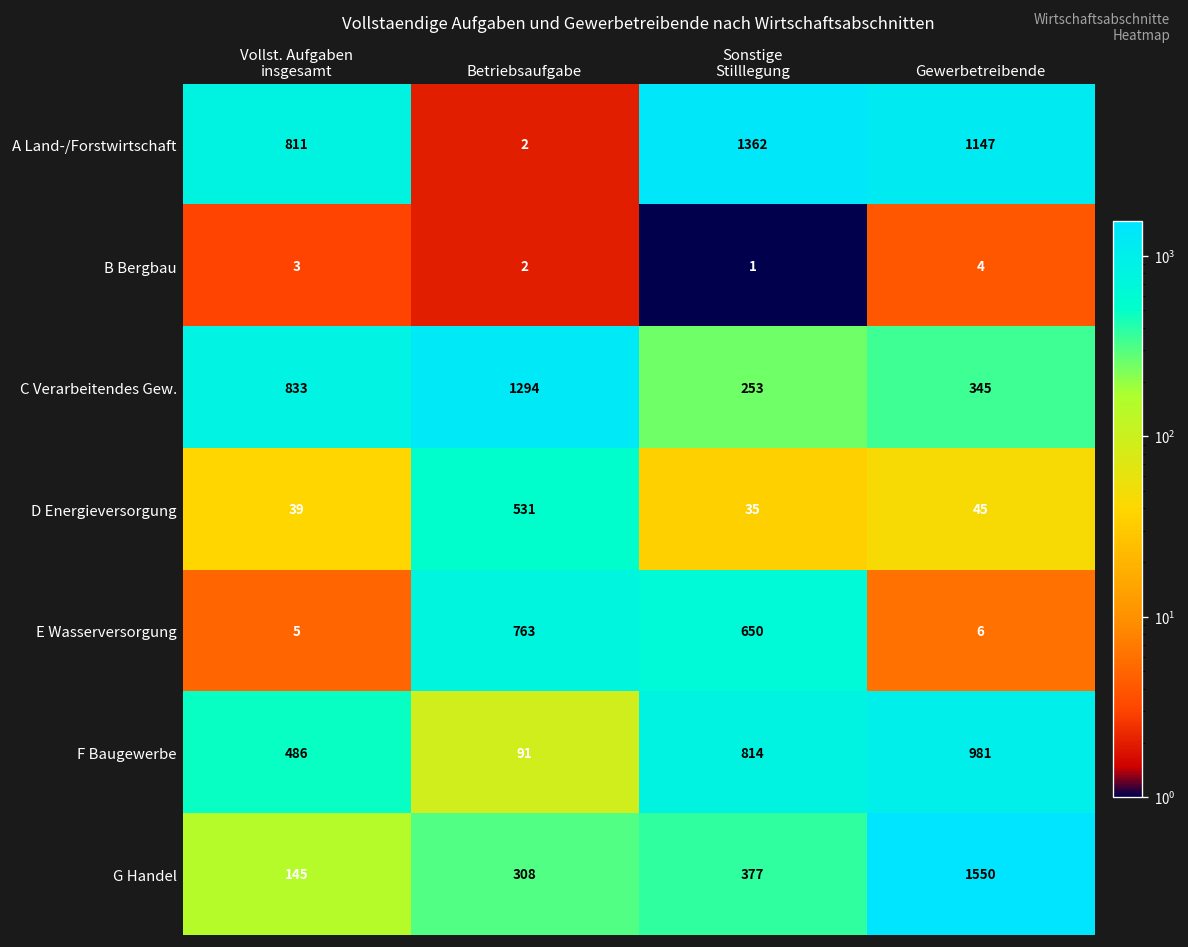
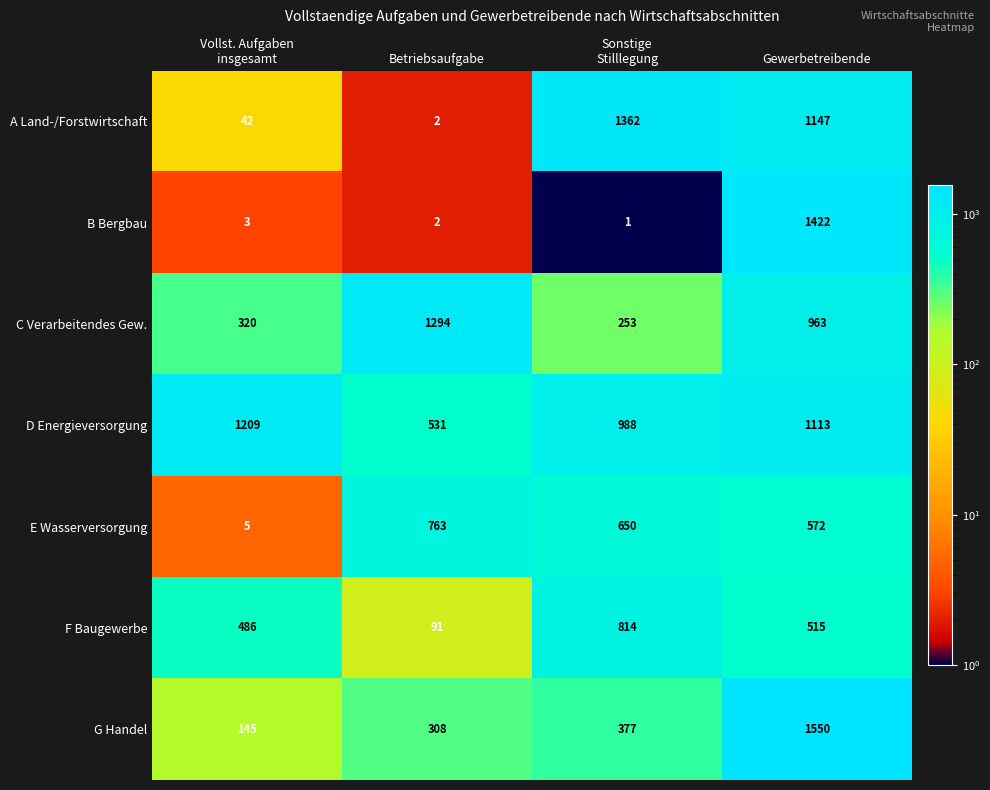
A Land-/Forstwirtschaft, Vollst. Aufgaben insgesamt: 811 -> 42
B Bergbau, Gewerbetreibende: 4 -> 1422
C Verarbeitendes Gew., Vollst. Aufgaben insgesamt: 833 -> 320
C Verarbeitendes Gew., Gewerbetreibende: 345 -> 963
D Energieversorgung, Vollst. Aufgaben insgesamt: 39 -> 1209
D Energieversorgung, Sonstige Stilllegung: 35 -> 988
D Energieversorgung, Gewerbetreibende: 45 -> 1113
E Wasserversorgung, Gewerbetreibende: 6 -> 572
F Baugewerbe, Gewerbetreibende: 981 -> 515
